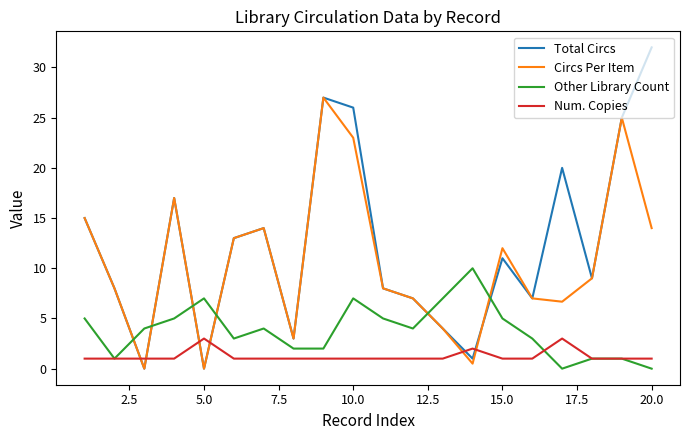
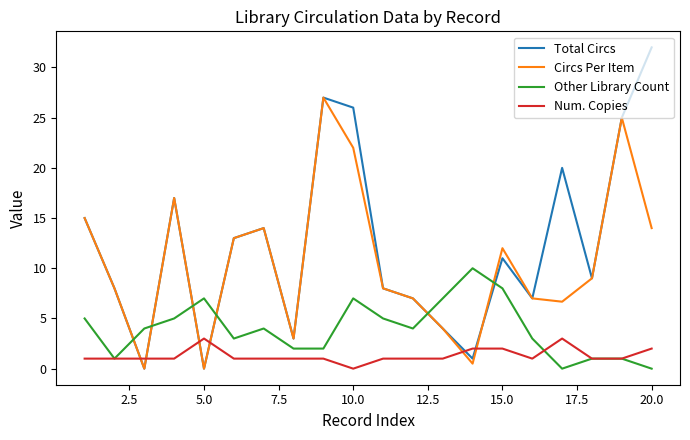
Circs Per Item, 10.0: 23 -> 22
Num. Copies, 10.0: 1 -> 0
Other Library Count, 15.0: 5 -> 8
Num. Copies, 15.0: 1 -> 2
Num. Copies, 20.0: 1 -> 2
